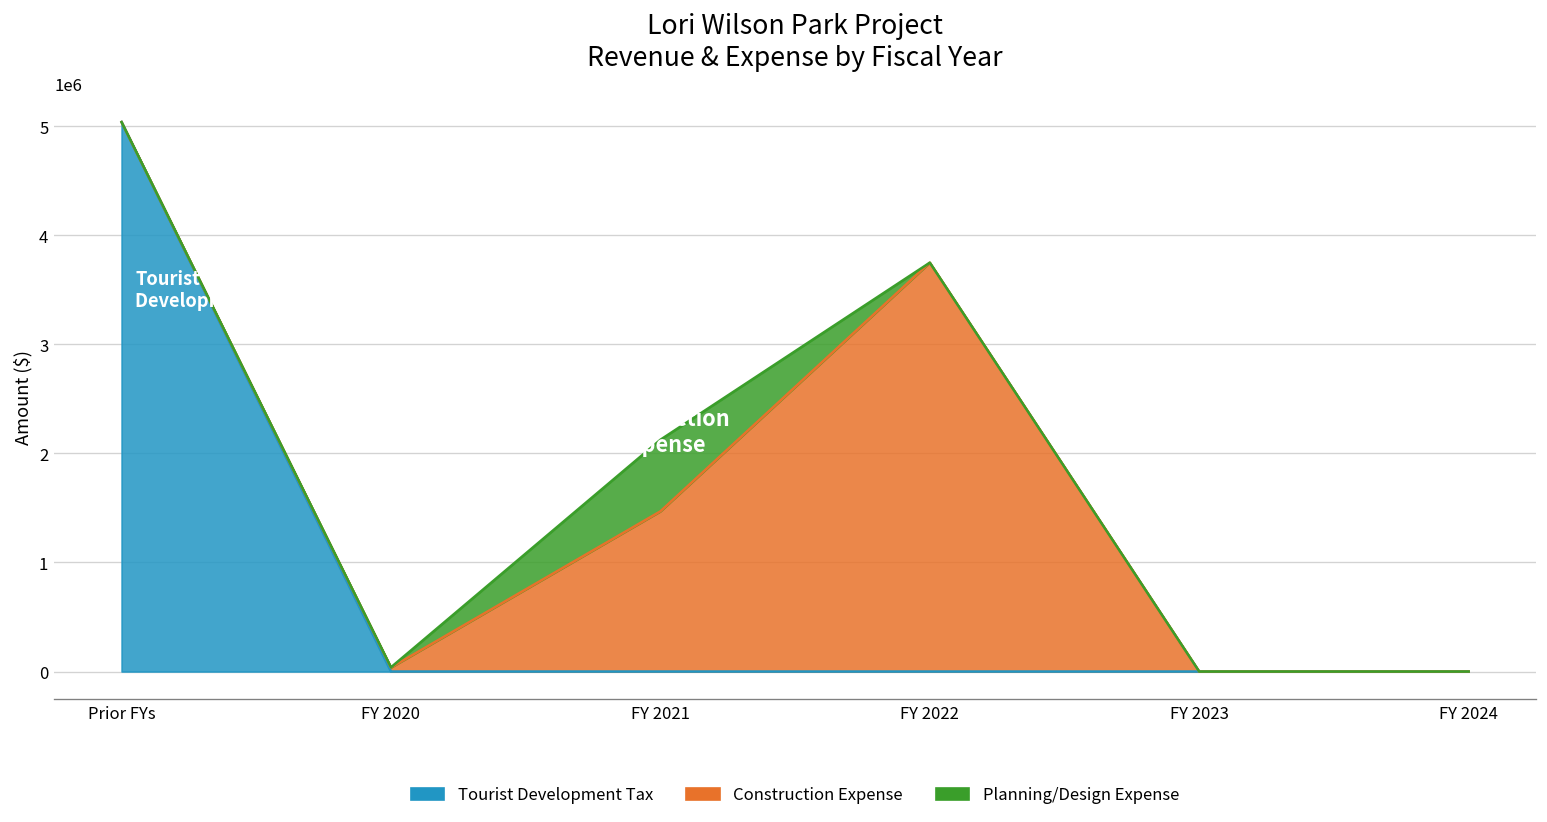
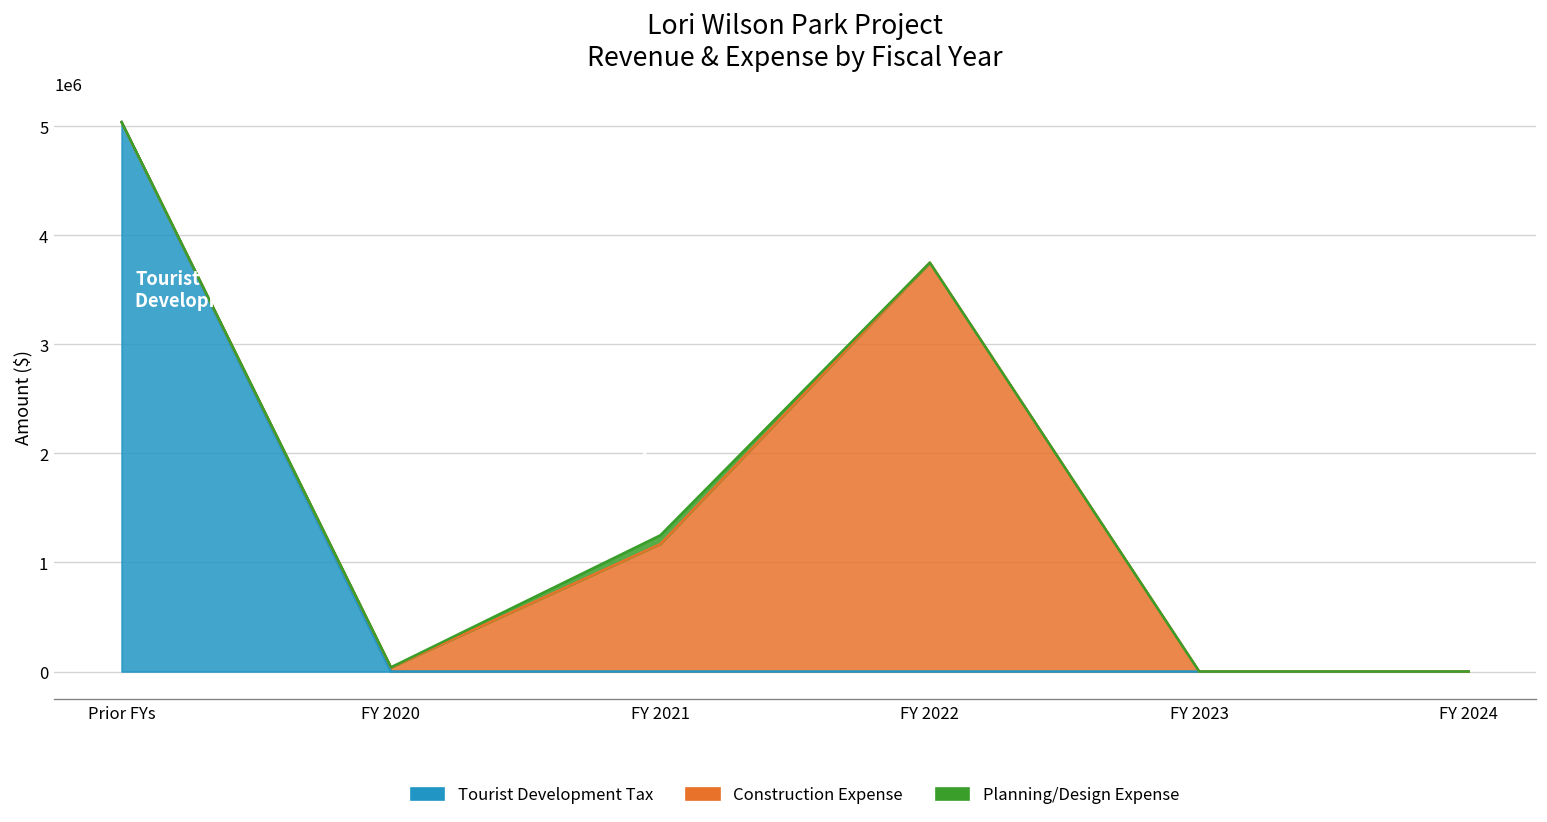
Construction Expense, FY 2021: 1500000 -> 1200000
Planning/Design Expense, FY 2021: 700000 -> 100000
